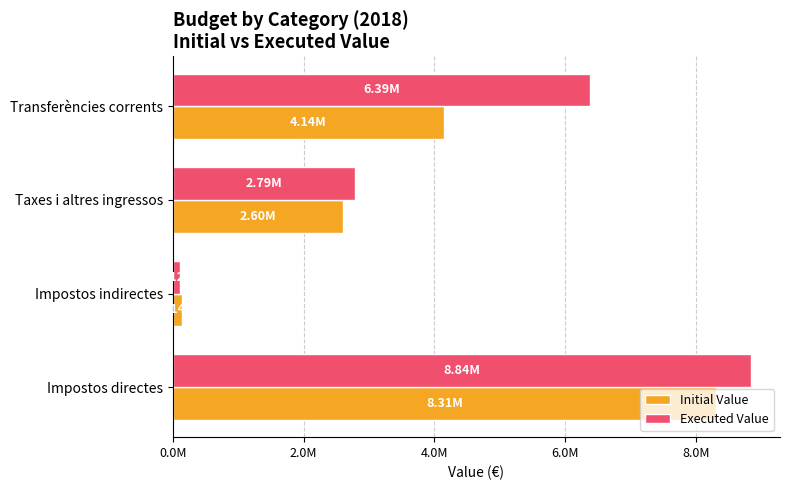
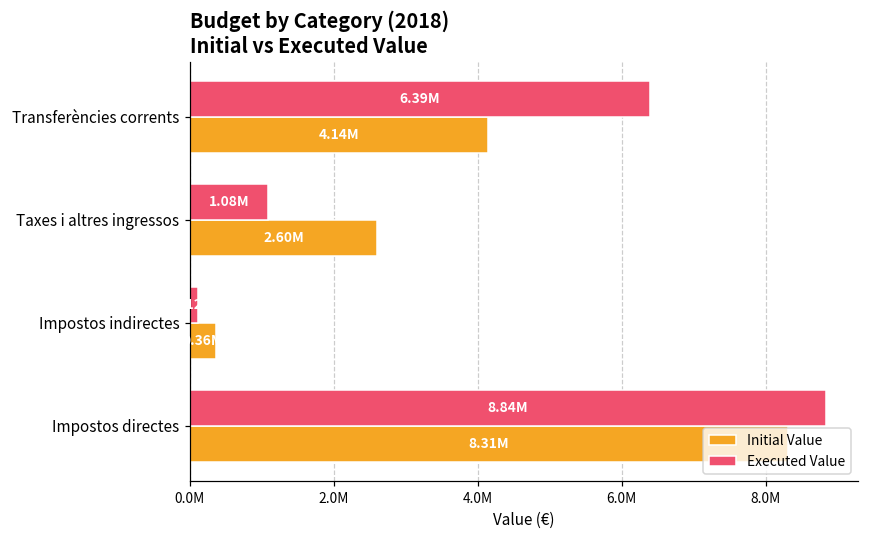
Executed Value, Taxes i altres ingressos: 2.79M -> 1.08M
Initial Value, Impostos indirectes: 100000 -> 400000
